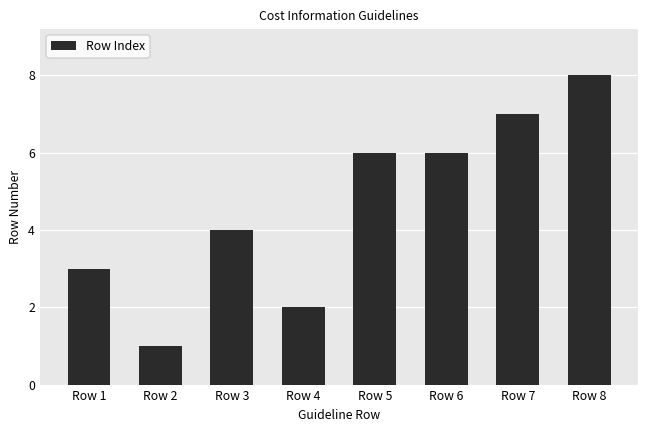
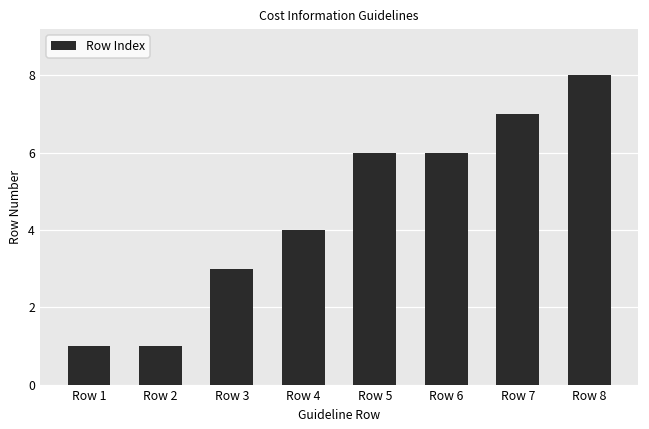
Row 1: 3 -> 1
Row 3: 4 -> 3
Row 4: 2 -> 4
